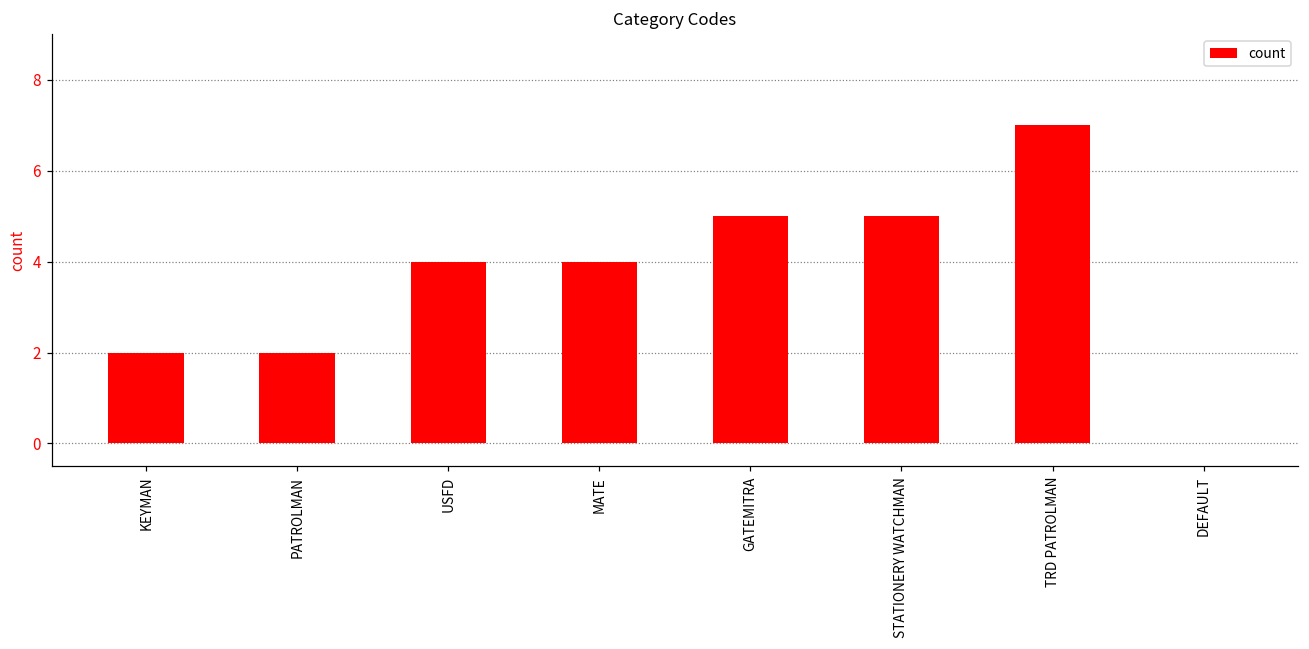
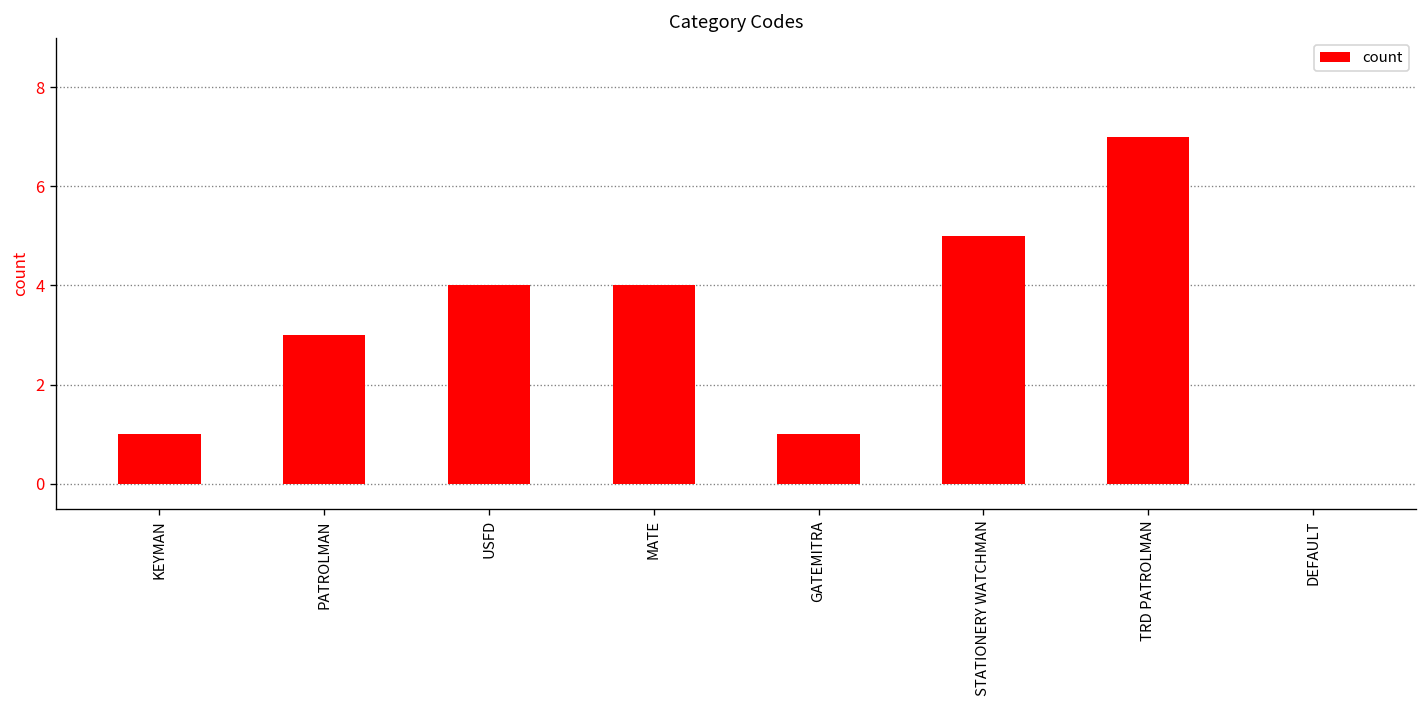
KEYMAN: 2 -> 1
PATROLMAN: 2 -> 3
GATEMITRA: 5 -> 1
